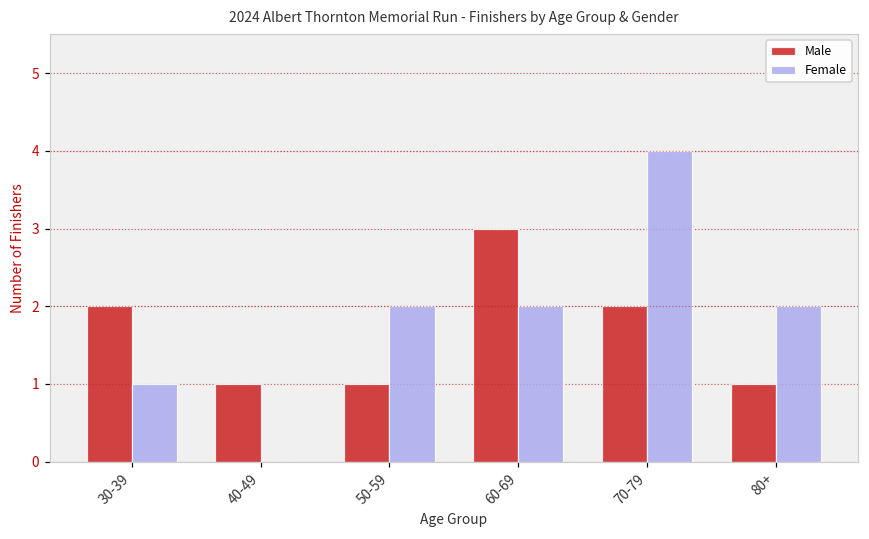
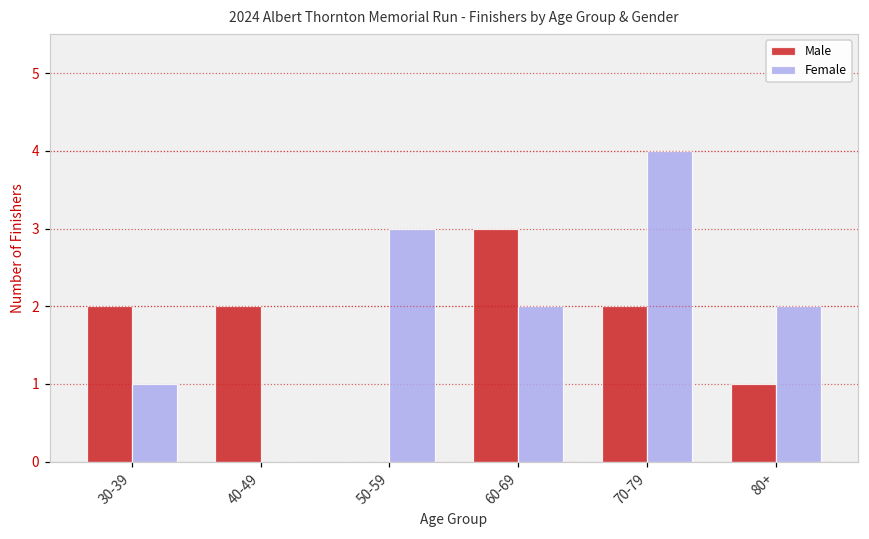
Male, 40-49: 1 -> 2
Male, 50-59: 1 -> 0
Female, 50-59: 2 -> 3
